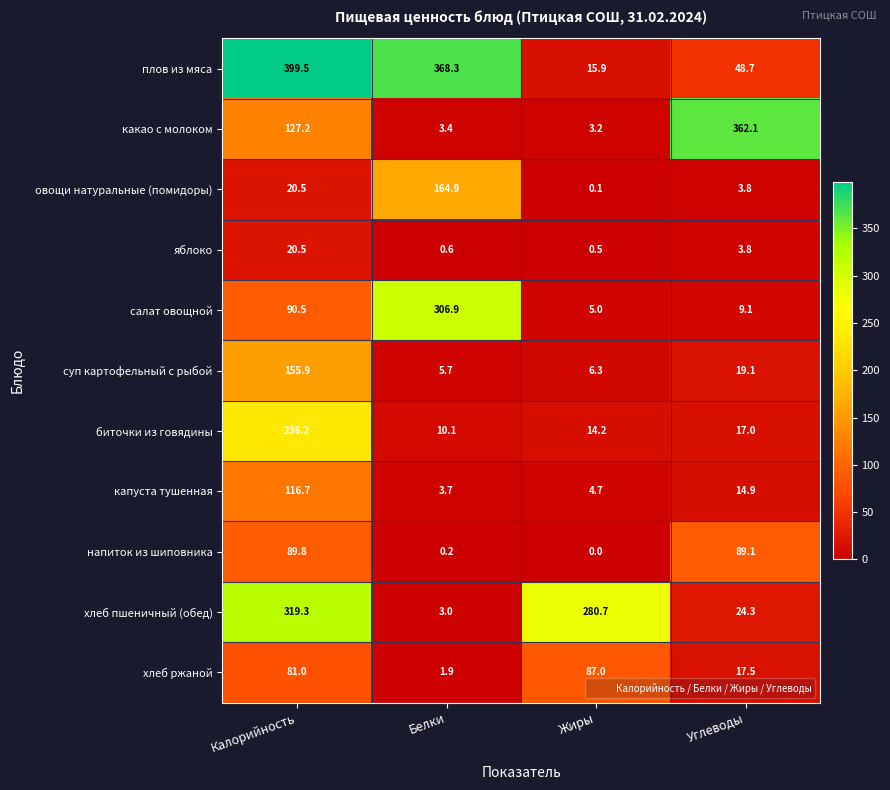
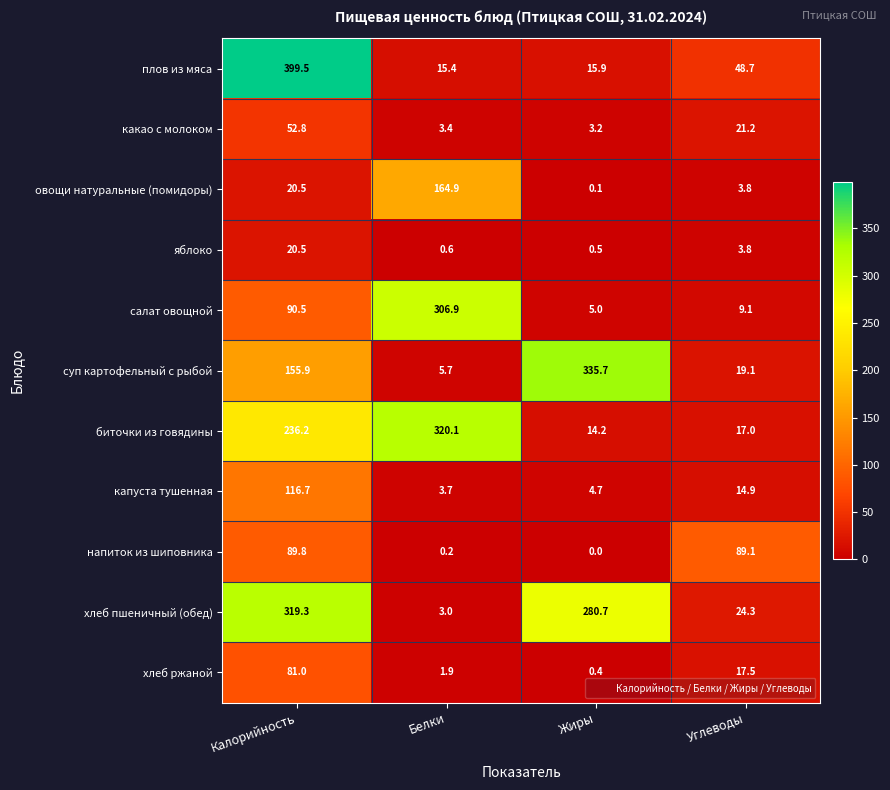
плов из мяса, Белки: 368.3 -> 15.4
какао с молоком, Калорийность: 127.2 -> 52.8
какао с молоком, Углеводы: 362.1 -> 21.2
суп картофельный с рыбой, Жиры: 6.3 -> 335.7
биточки из говядины, Белки: 10.1 -> 320.1
хлеб ржаной, Жиры: 87.0 -> 0.4
